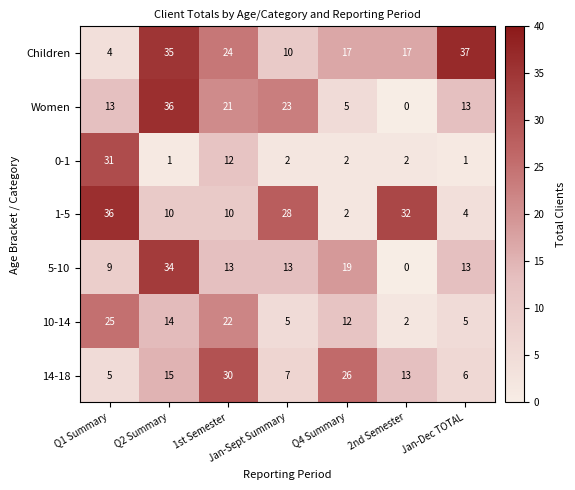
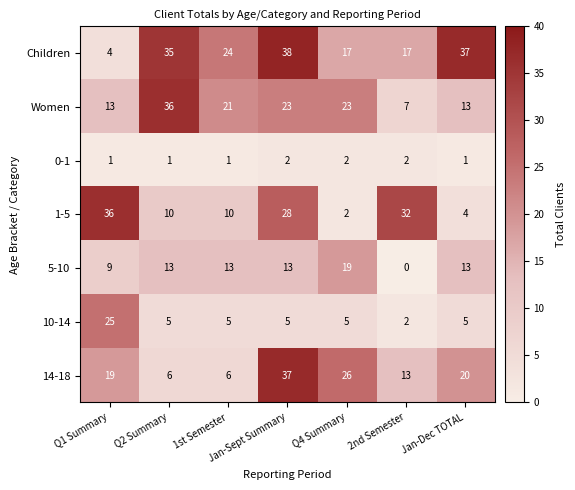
Children, Jan-Sept Summary: 10 -> 38
Women, Q4 Summary: 5 -> 23
Women, 2nd Semester: 0 -> 7
0-1, Q1 Summary: 31 -> 1
0-1, 1st Semester: 12 -> 1
5-10, Q2 Summary: 34 -> 13
10-14, Q2 Summary: 14 -> 5
10-14, 1st Semester: 22 -> 5
10-14, Q4 Summary: 12 -> 5
14-18, Q1 Summary: 5 -> 19
14-18, Q2 Summary: 15 -> 6
14-18, 1st Semester: 30 -> 6
14-18, Jan-Sept Summary: 7 -> 37
14-18, Jan-Dec TOTAL: 6 -> 20
